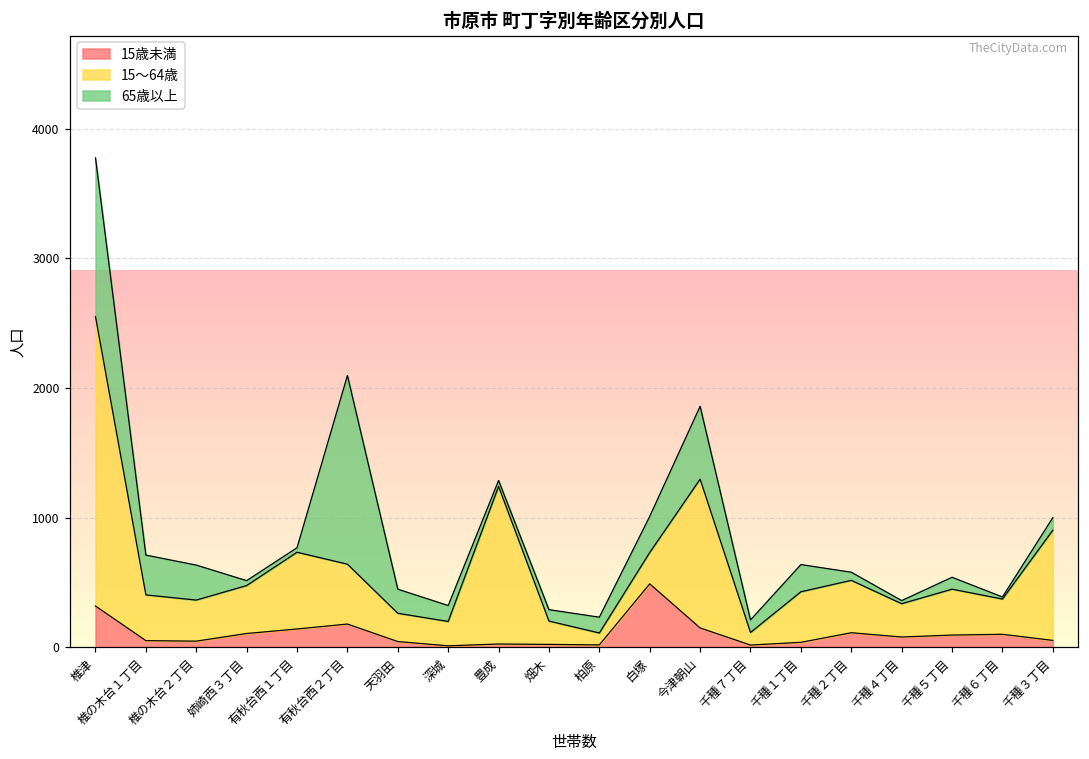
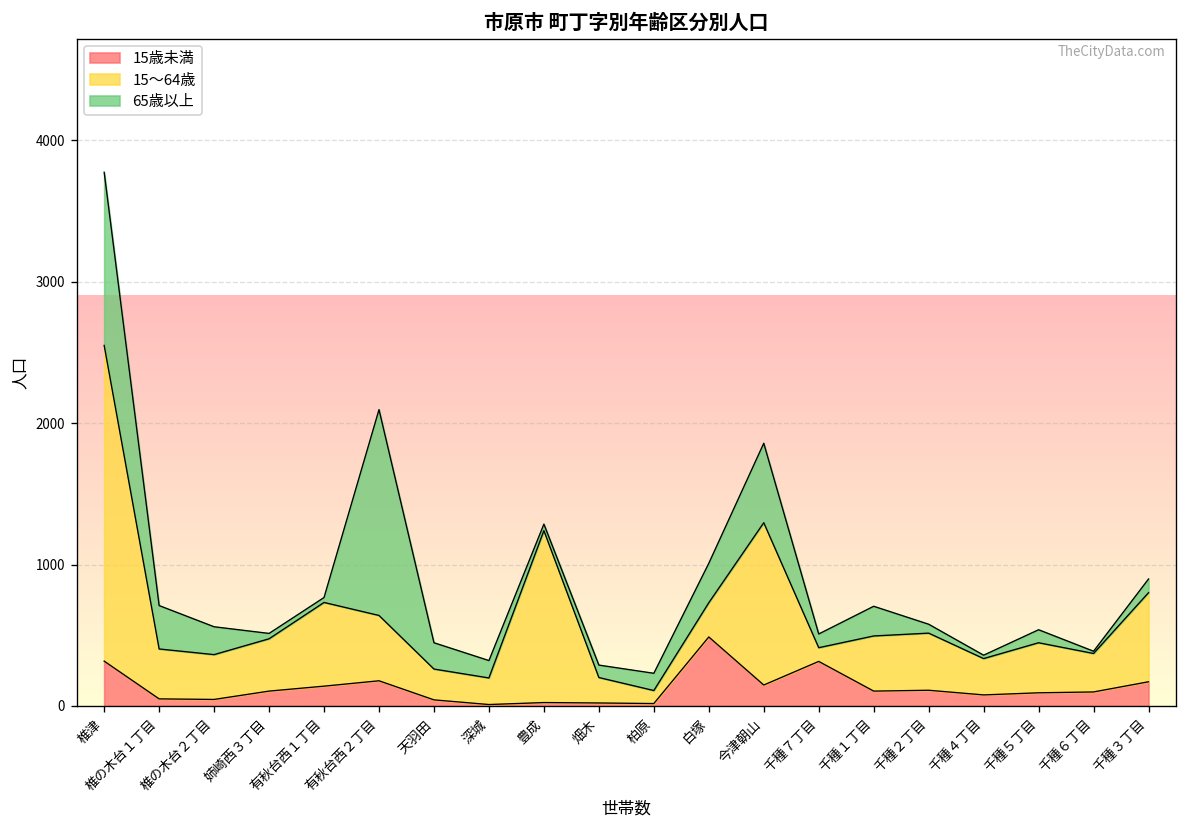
65歳以上, 椎の木台２丁目: 270 -> 200
15歳未満, 千種７丁目: 20 -> 320
15歳未満, 千種１丁目: 40 -> 110
15歳未満, 千種３丁目: 50 -> 170
15～64歳, 千種３丁目: 850 -> 630
